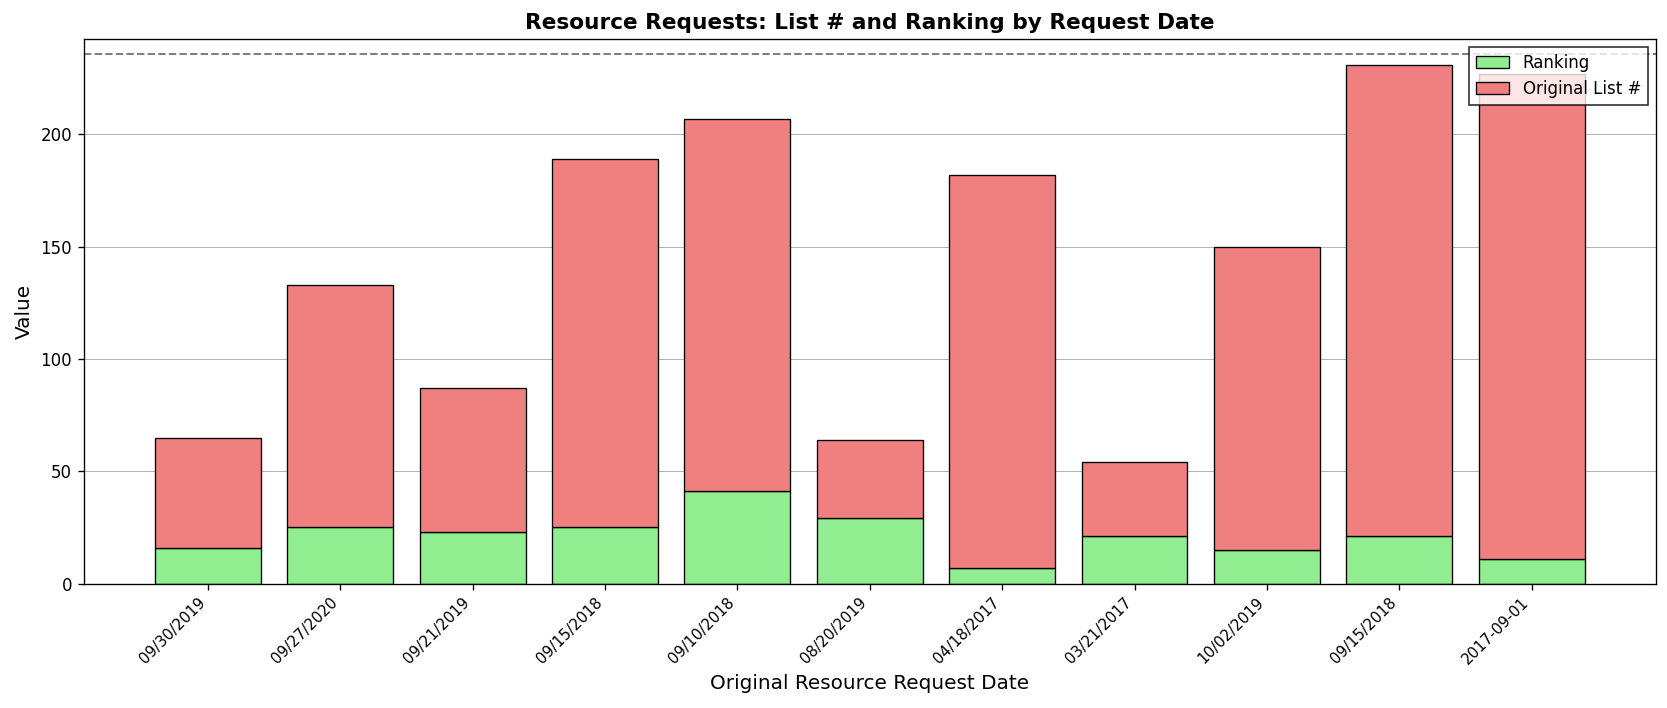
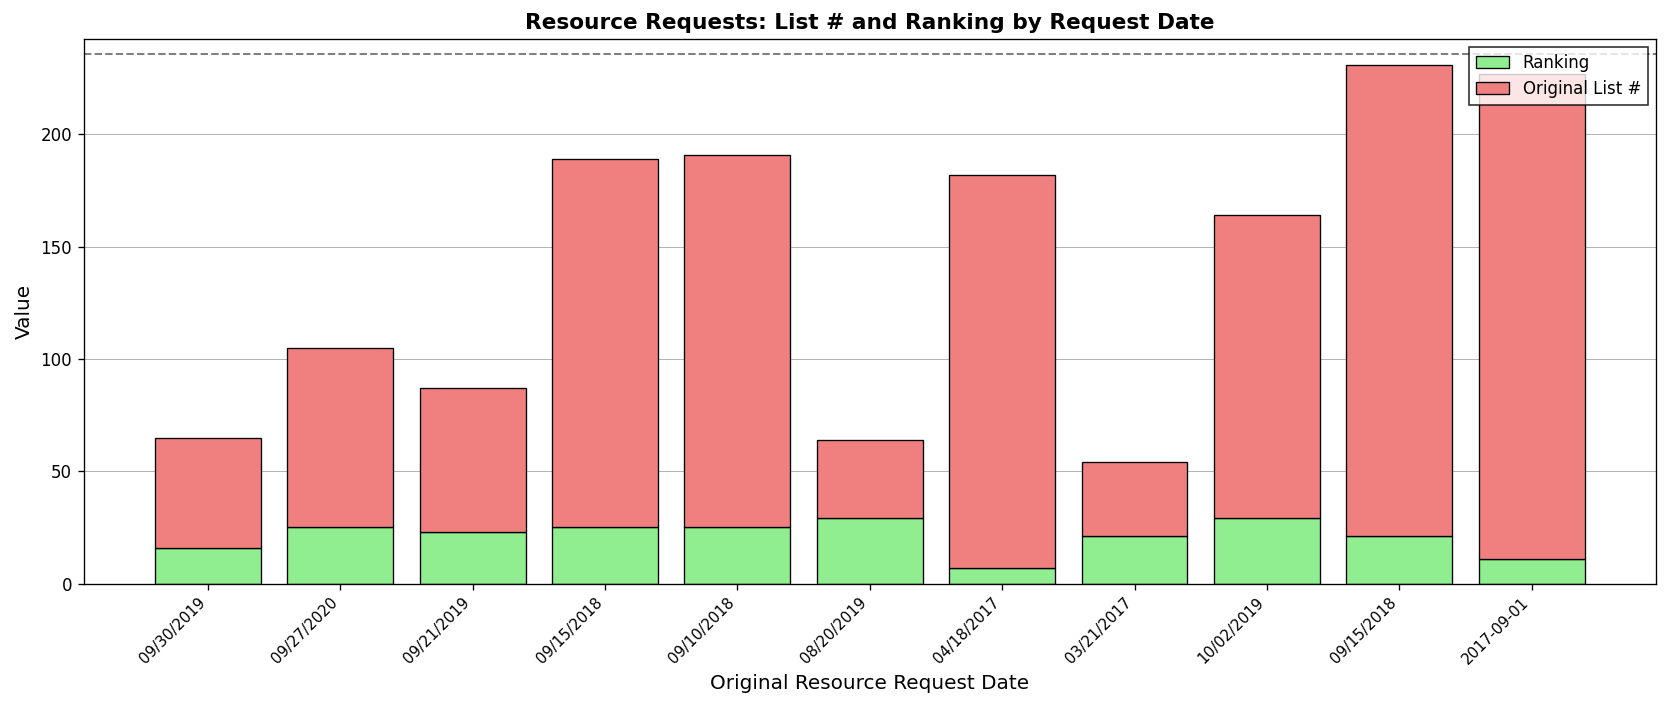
Original List #, 09/27/2020: 108 -> 80
Ranking, 09/10/2018: 41 -> 25
Ranking, 10/02/2019: 15 -> 29
